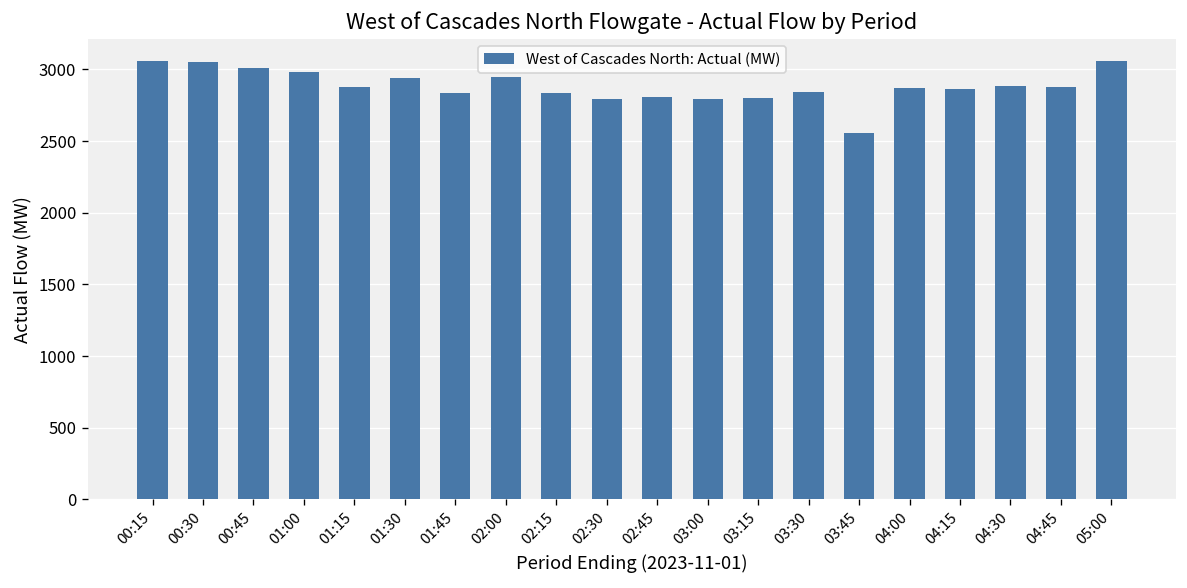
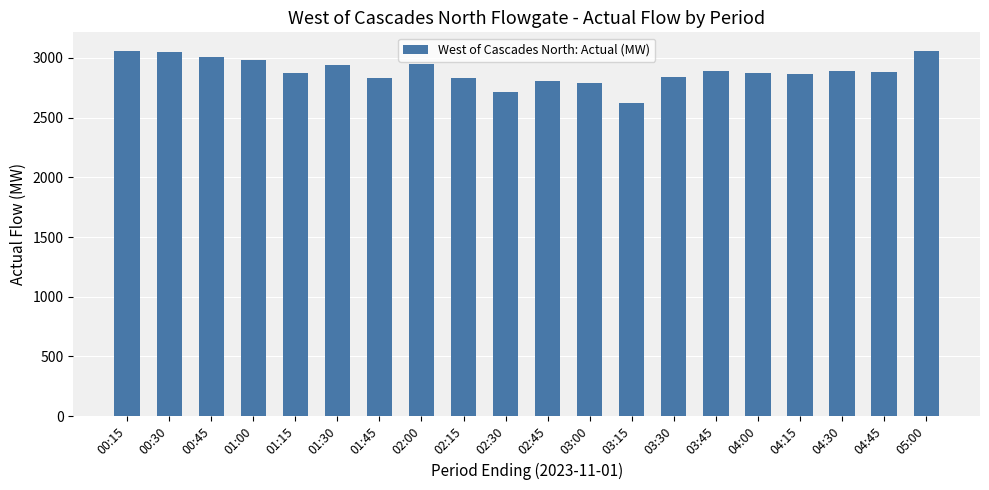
02:30: 2790 -> 2710
03:15: 2800 -> 2630
03:45: 2560 -> 2890
